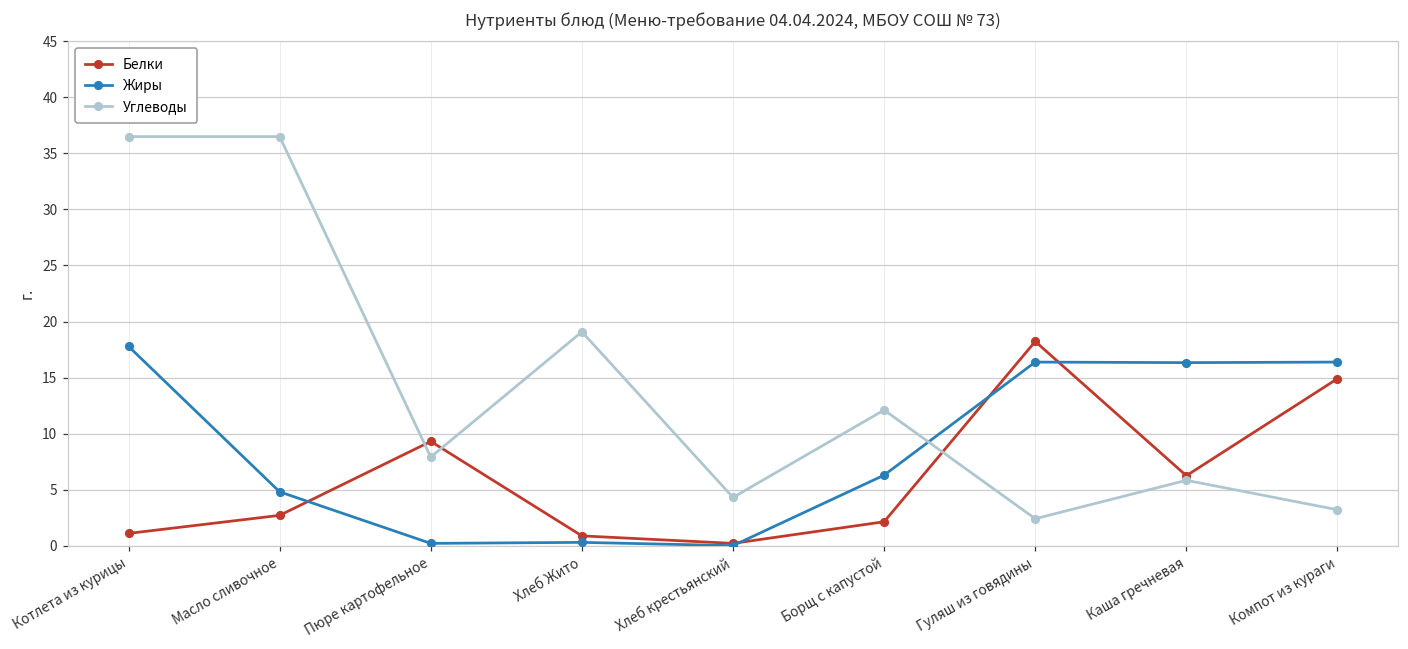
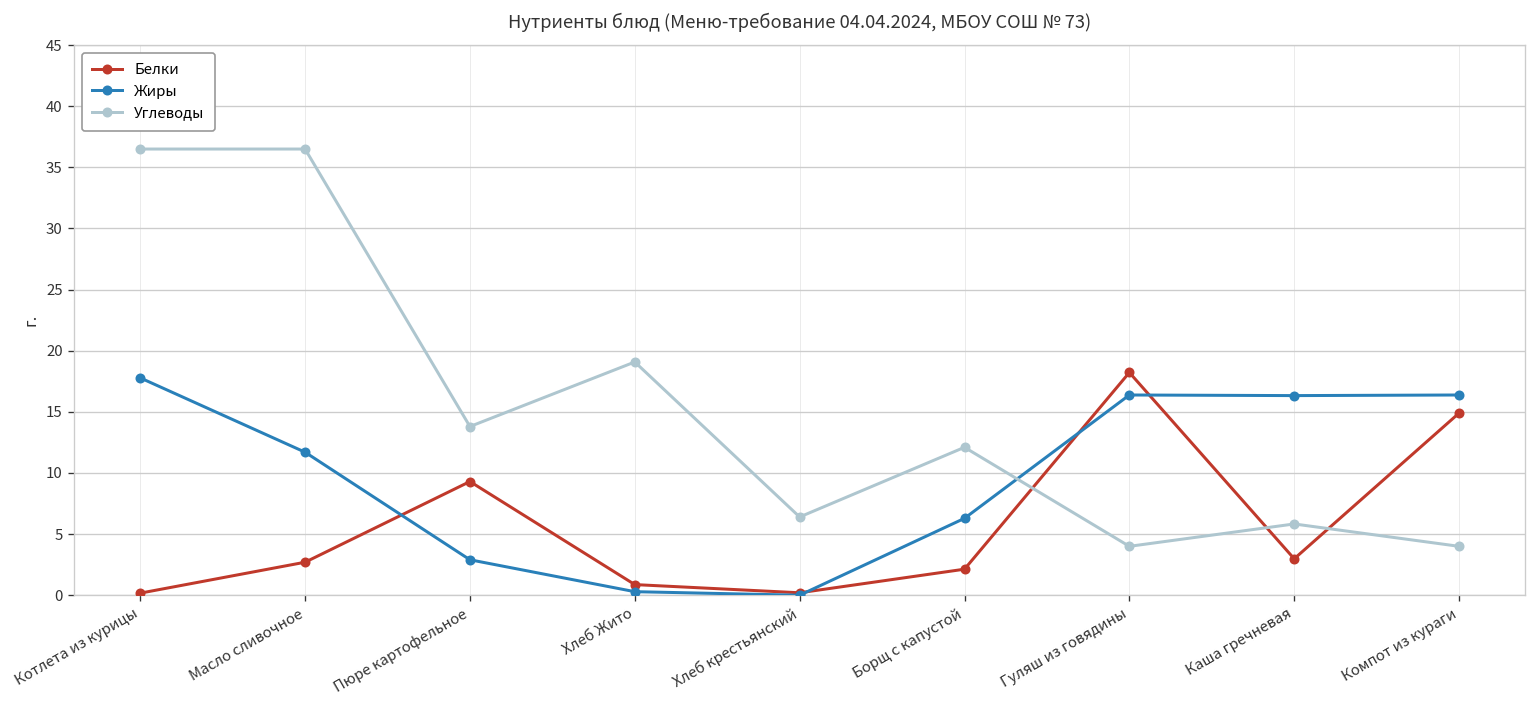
Белки, Котлета из курицы: 1.1 -> 0.2
Жиры, Масло сливочное: 4.8 -> 11.7
Жиры, Пюре картофельное: 0.2 -> 2.9
Углеводы, Пюре картофельное: 7.9 -> 13.8
Углеводы, Хлеб крестьянский: 4.3 -> 6.4
Углеводы, Гуляш из говядины: 2.4 -> 4.0
Белки, Каша гречневая: 6.2 -> 3.0
Углеводы, Компот из кураги: 3.2 -> 4.0
